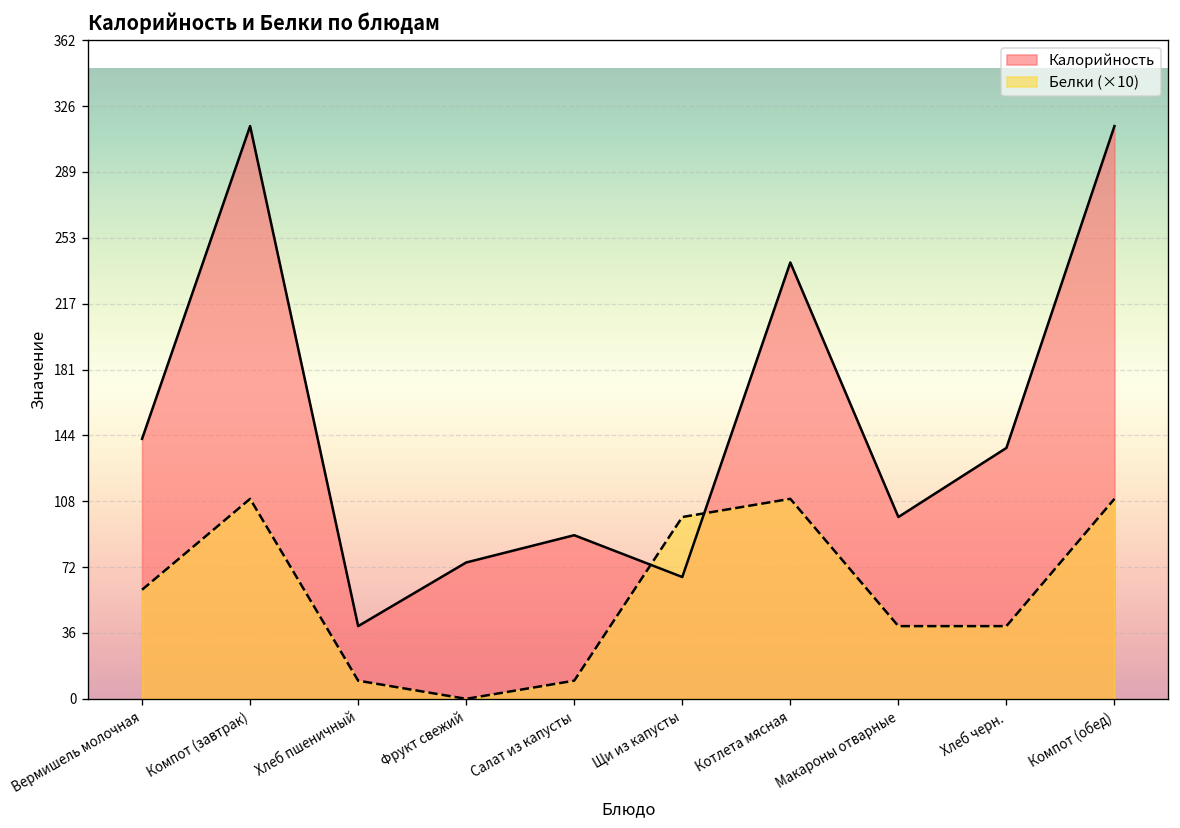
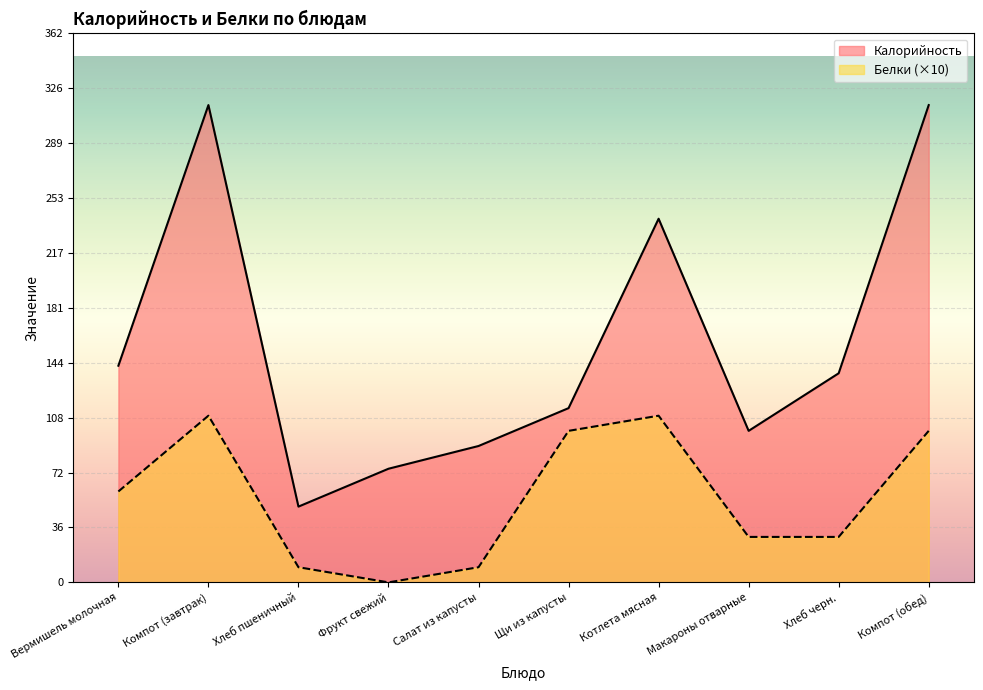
Калорийность, Хлеб пшеничный: 40 -> 50
Калорийность, Щи из капусты: 67 -> 115
Белки (×10), Макароны отварные: 40 -> 30
Белки (×10), Хлеб черн.: 40 -> 30
Белки (×10), Компот (обед): 110 -> 100
